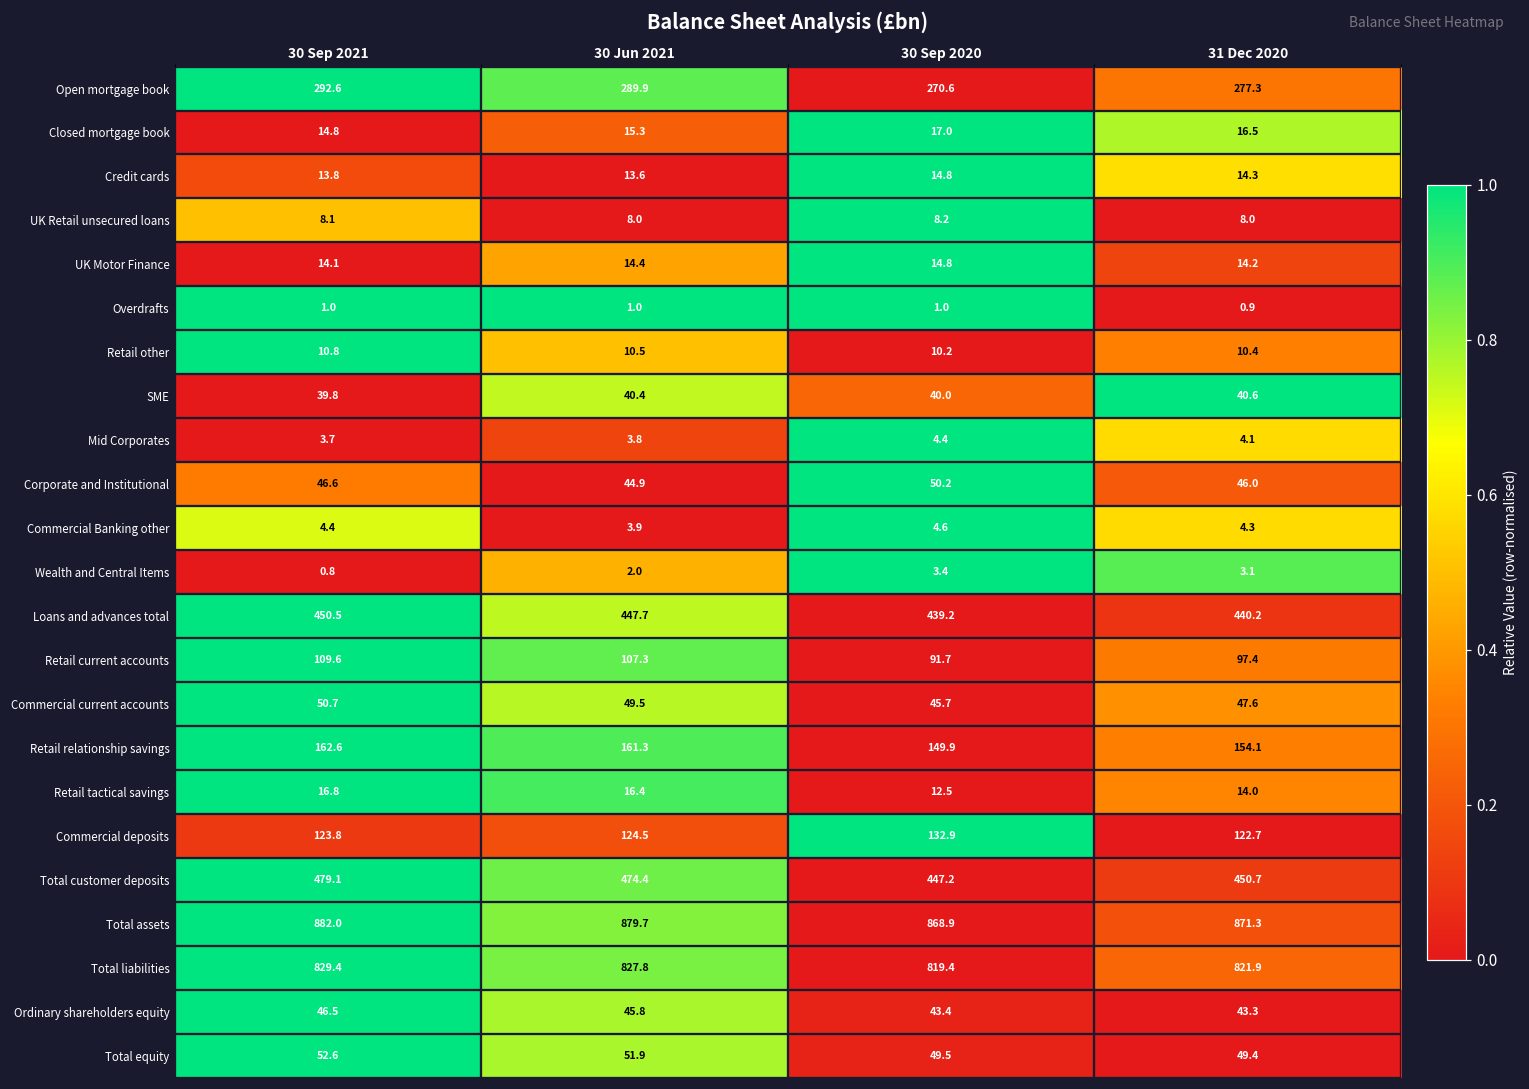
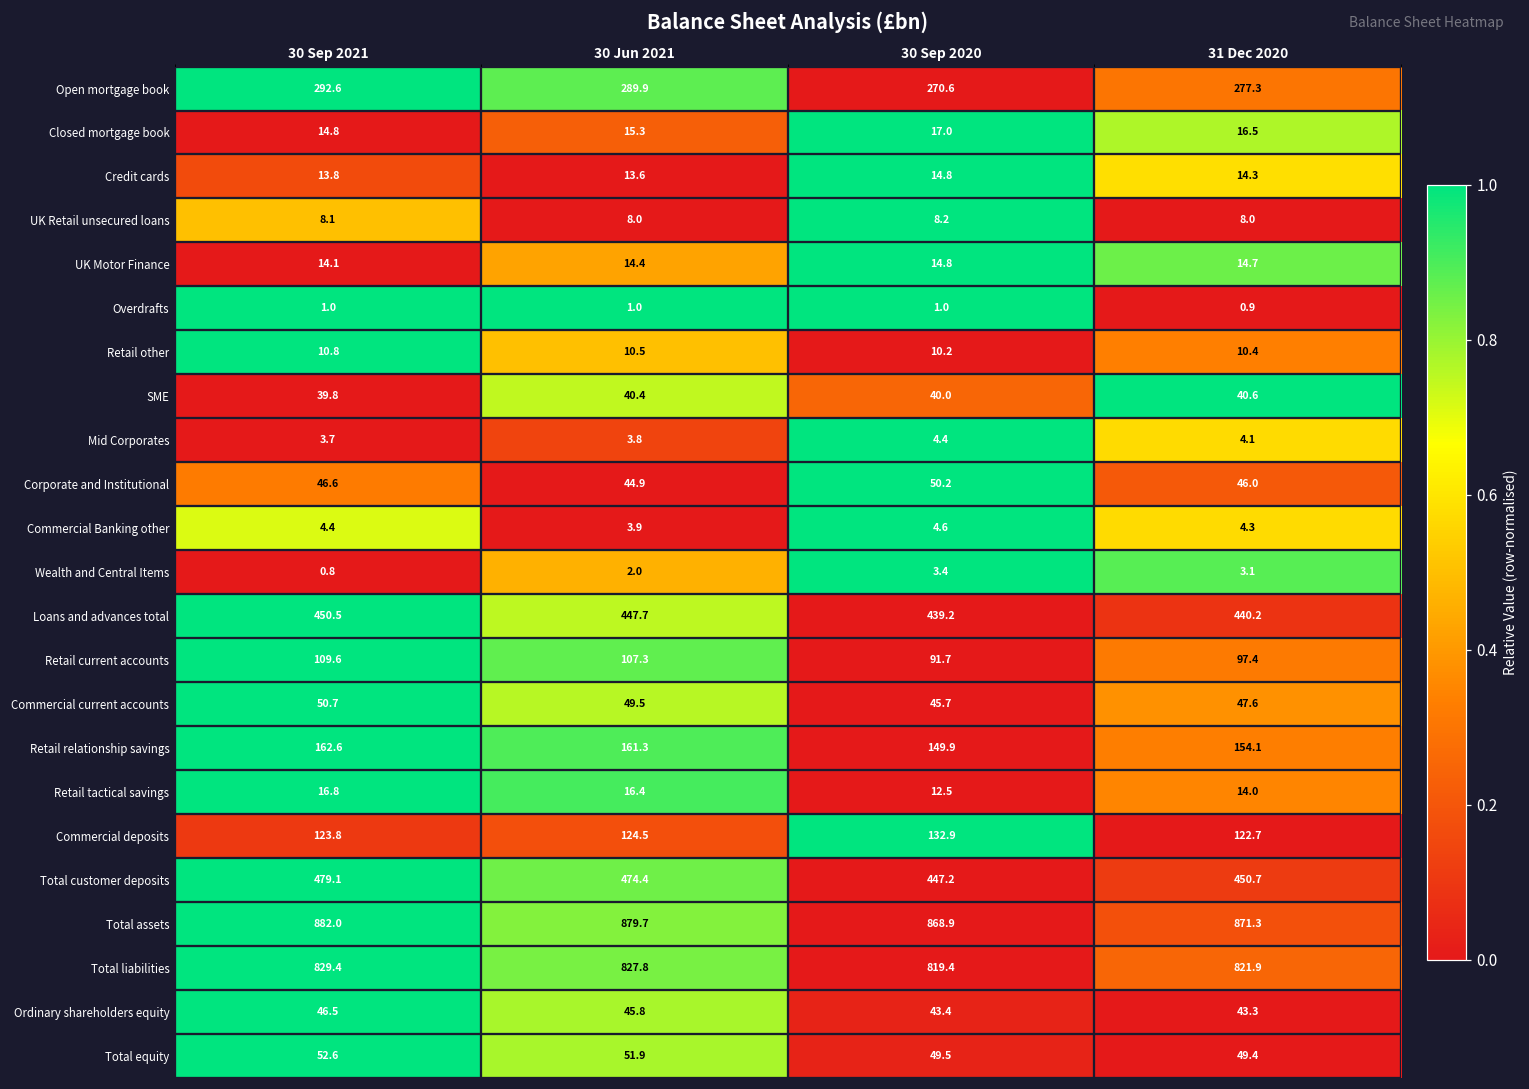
UK Motor Finance, 31 Dec 2020: 14.2 -> 14.7
